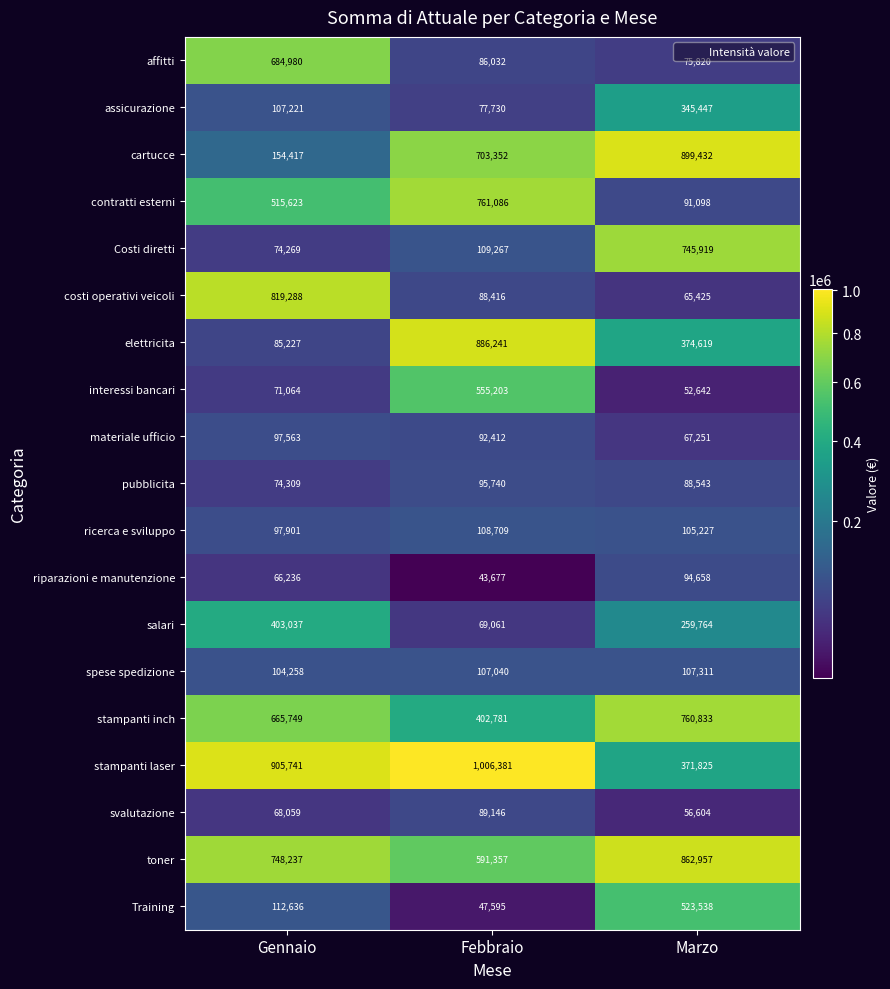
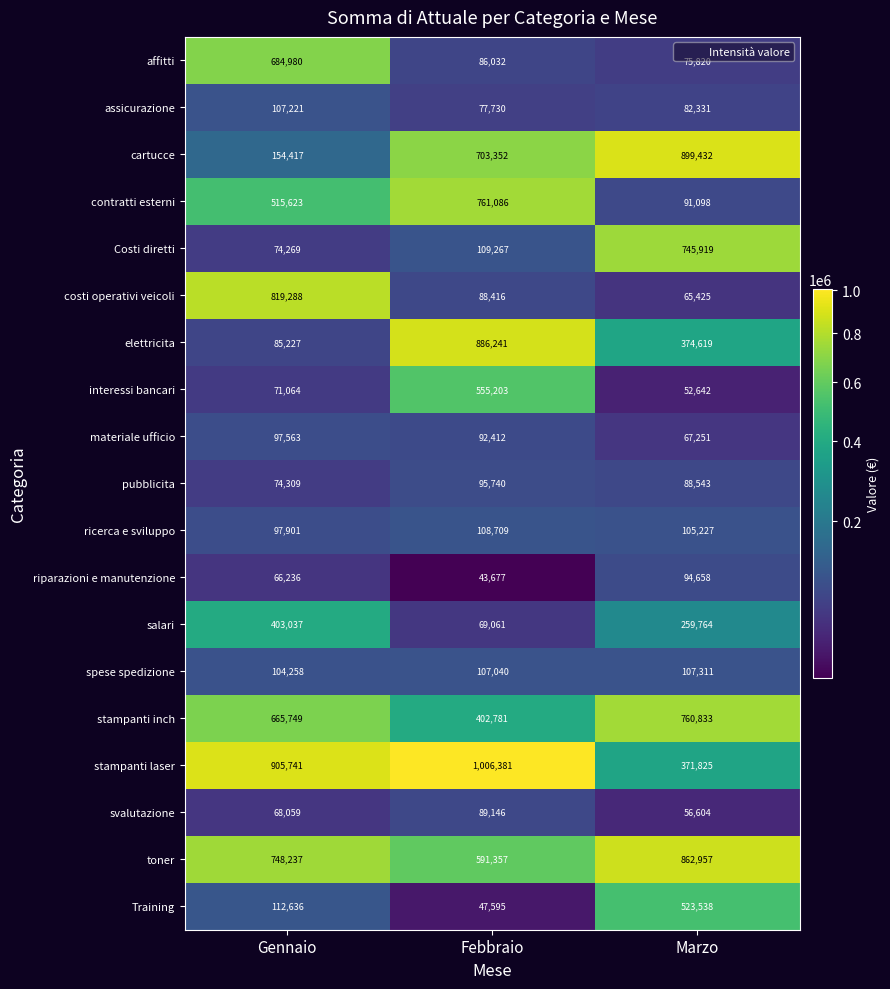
assicurazione, Marzo: 345,447 -> 82,331
